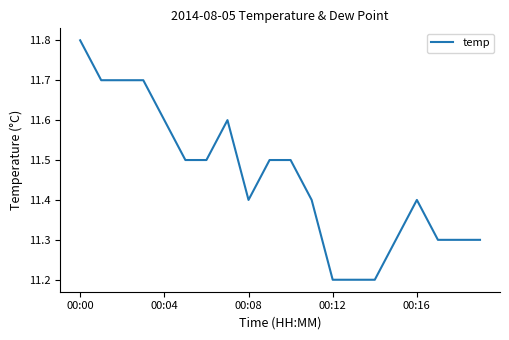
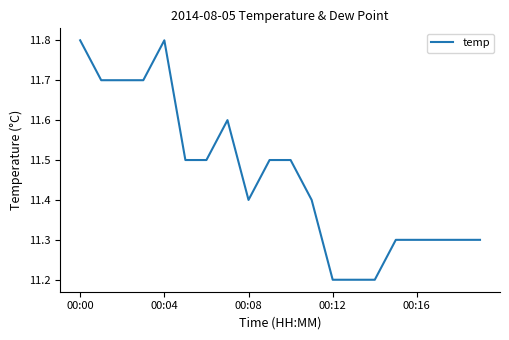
00:04: 11.6 -> 11.8
00:16: 11.4 -> 11.3
